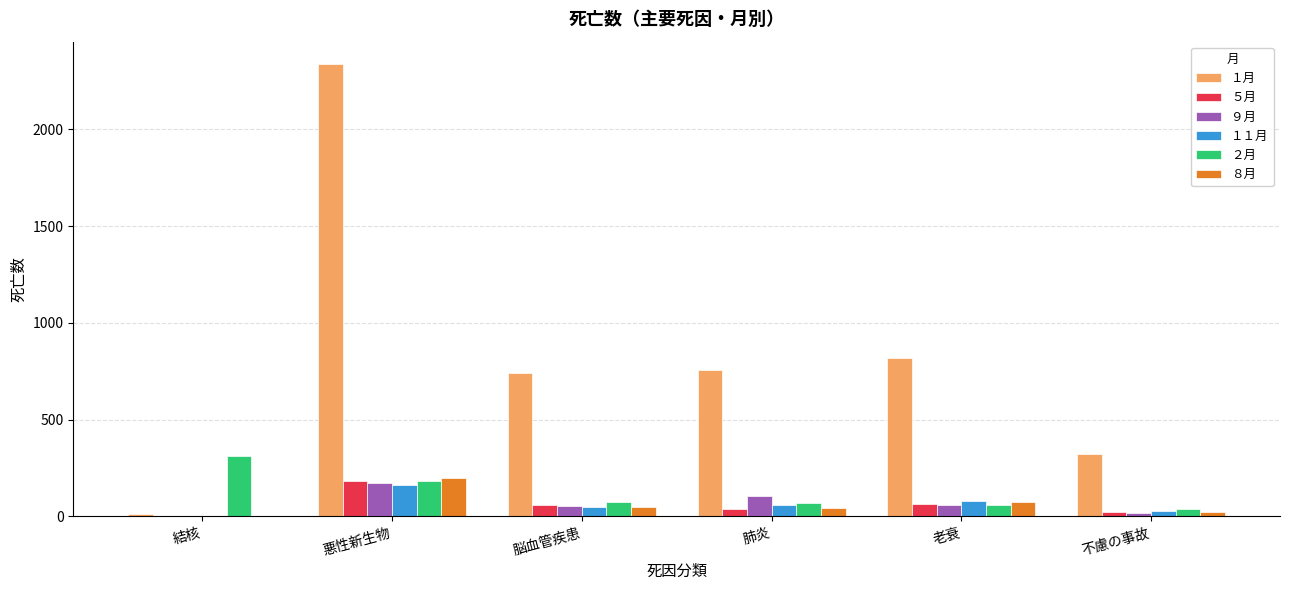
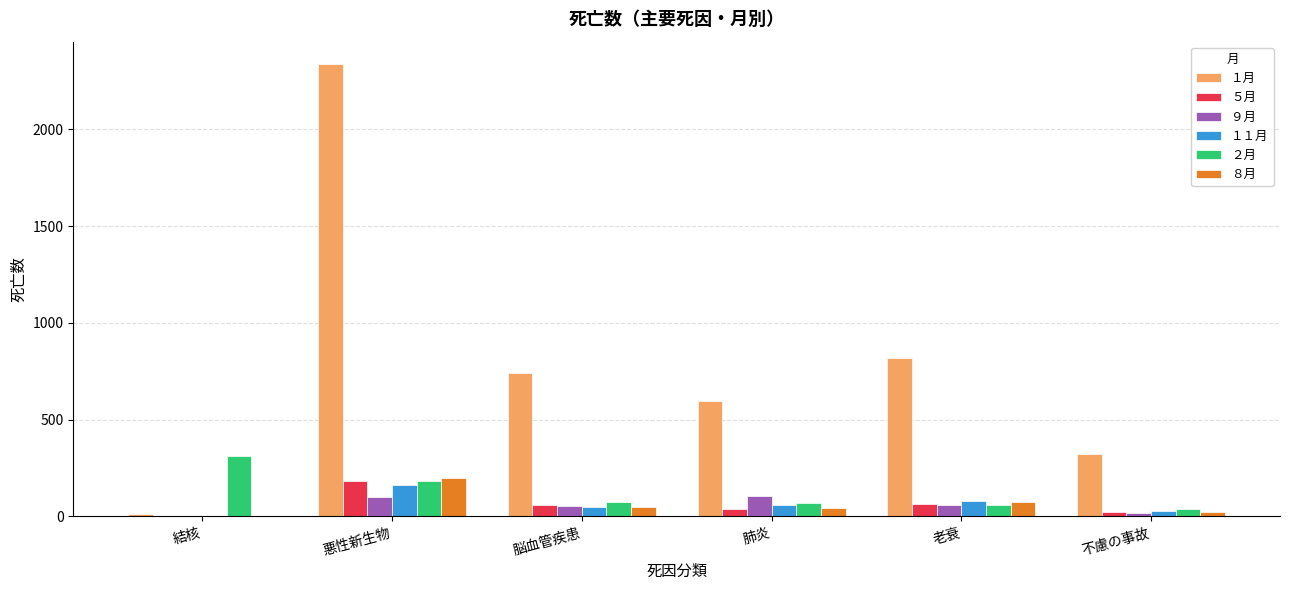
９月, 悪性新生物: 170 -> 100
１月, 肺炎: 760 -> 600
